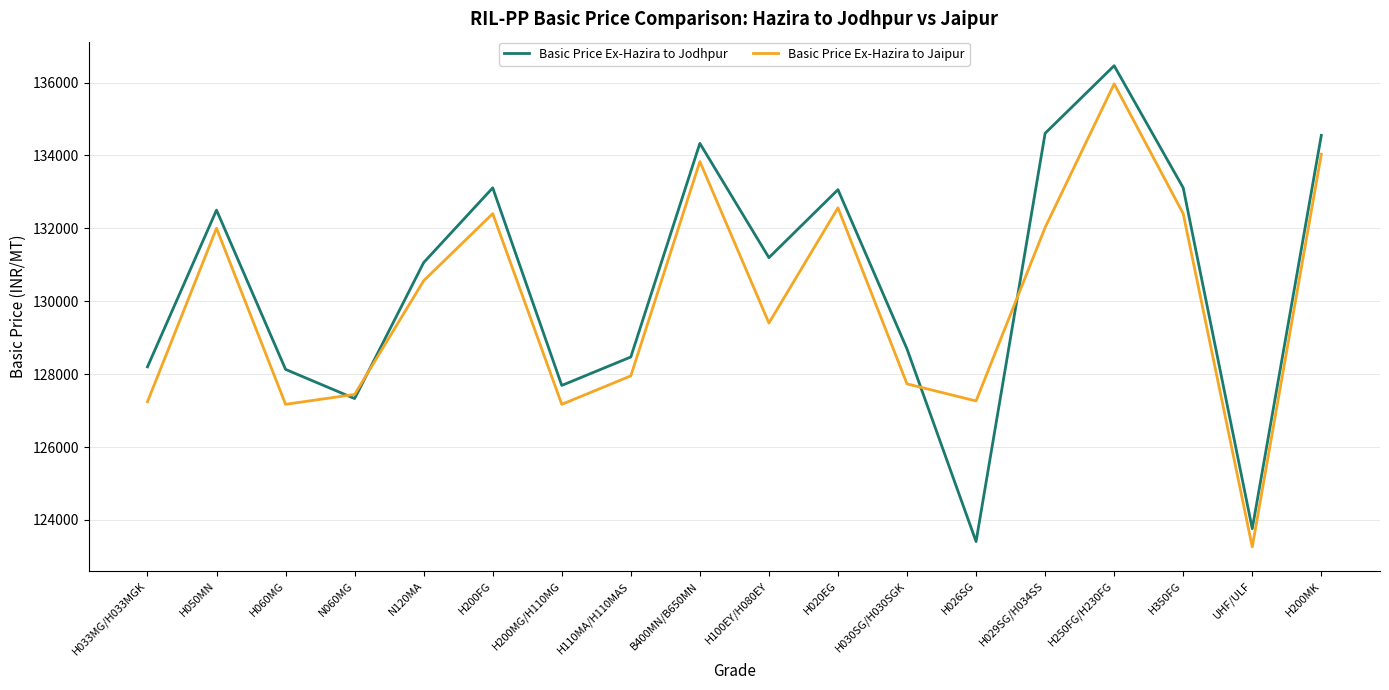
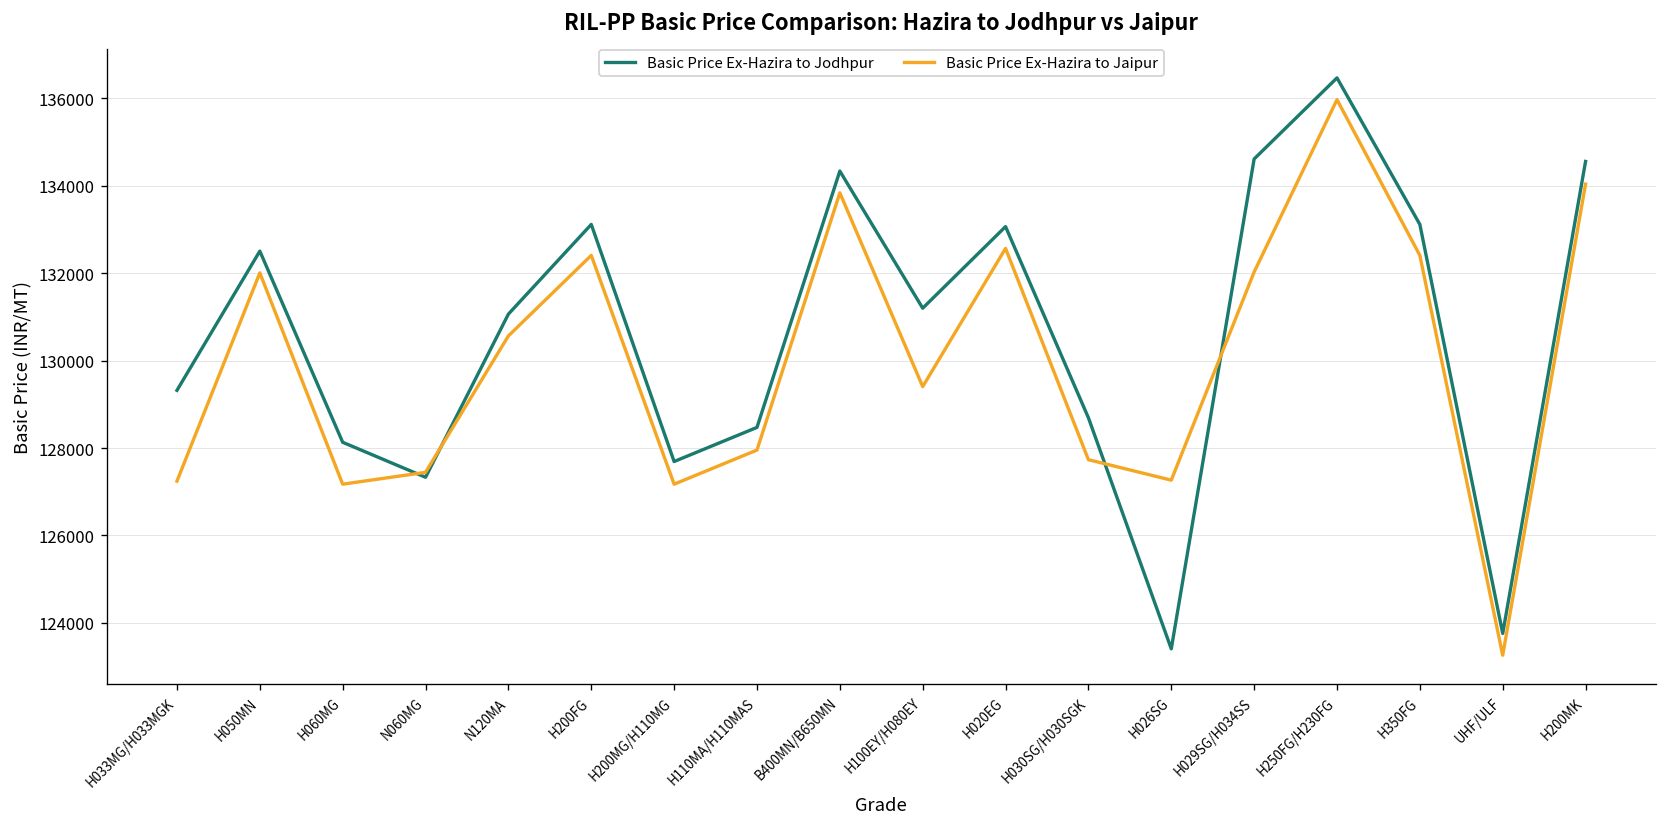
Basic Price Ex-Hazira to Jodhpur, H033MG/H033MGK: 128200 -> 129300
